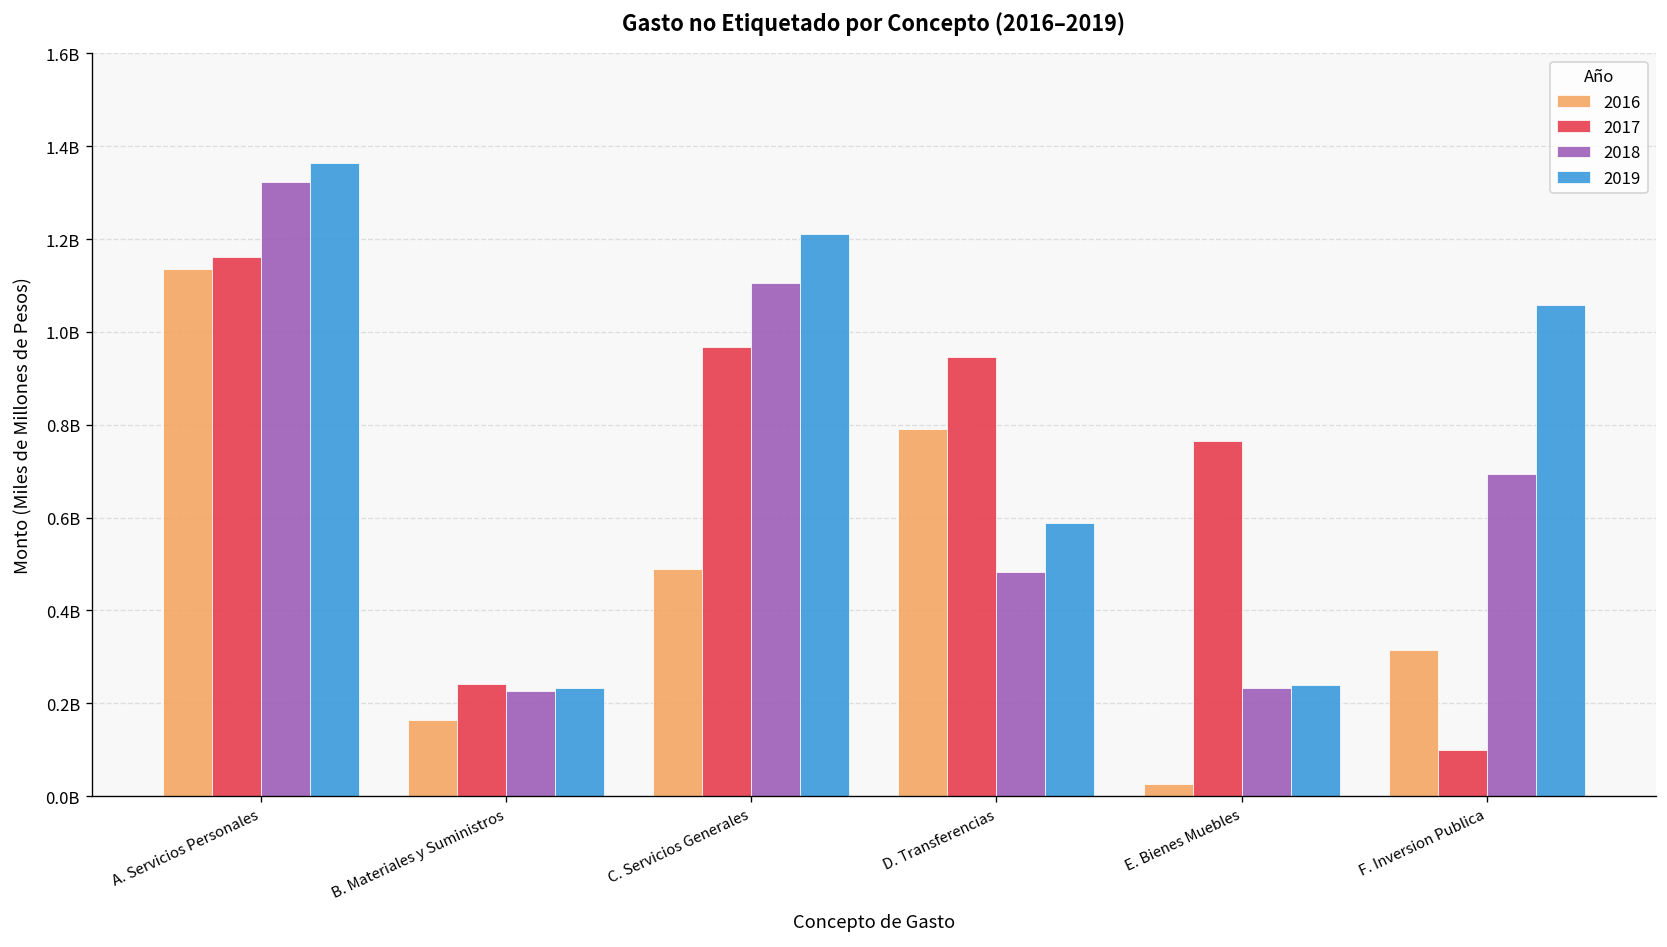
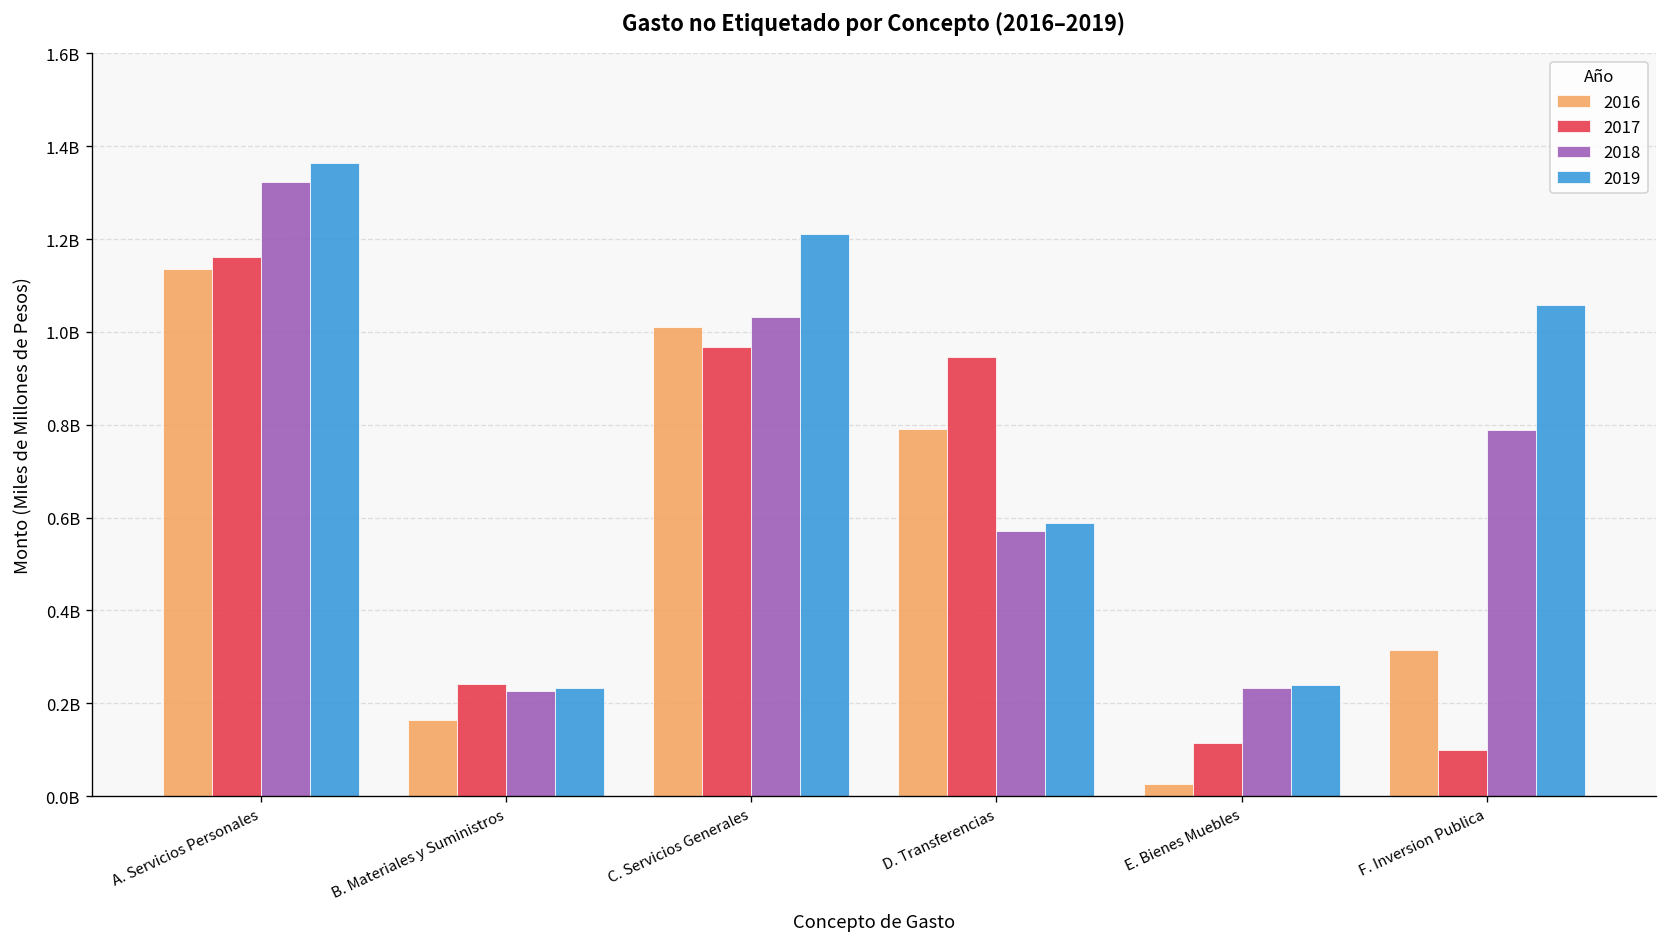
2016, C. Servicios Generales: 490000000 -> 1010000000
2018, C. Servicios Generales: 1110000000 -> 1030000000
2018, D. Transferencias: 480000000 -> 570000000
2017, E. Bienes Muebles: 770000000 -> 110000000
2018, F. Inversion Publica: 690000000 -> 790000000
